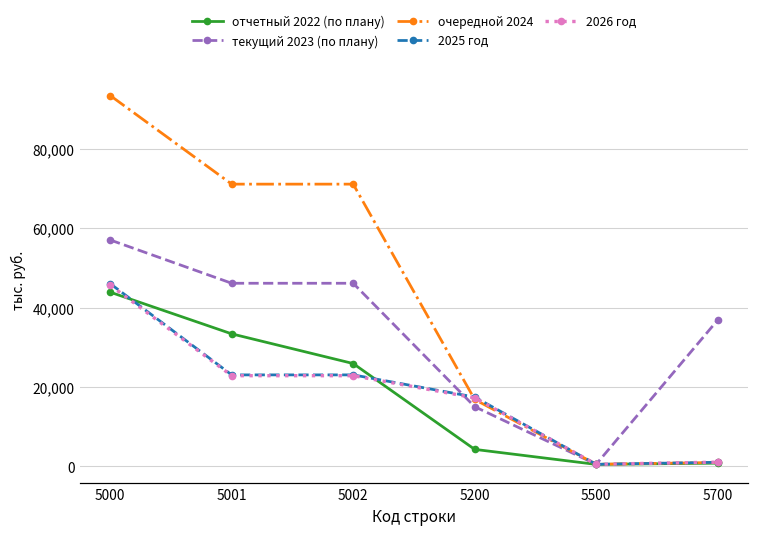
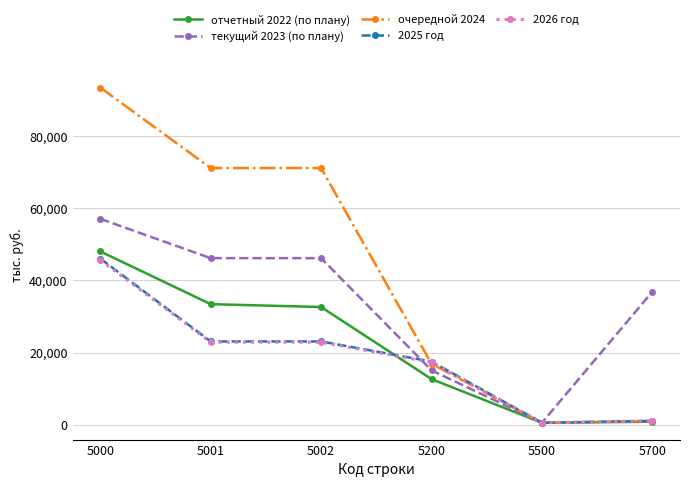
отчетный 2022 (по плану), 5000: 44,000 -> 48,000
отчетный 2022 (по плану), 5002: 26,000 -> 33,000
отчетный 2022 (по плану), 5200: 4,000 -> 13,000
